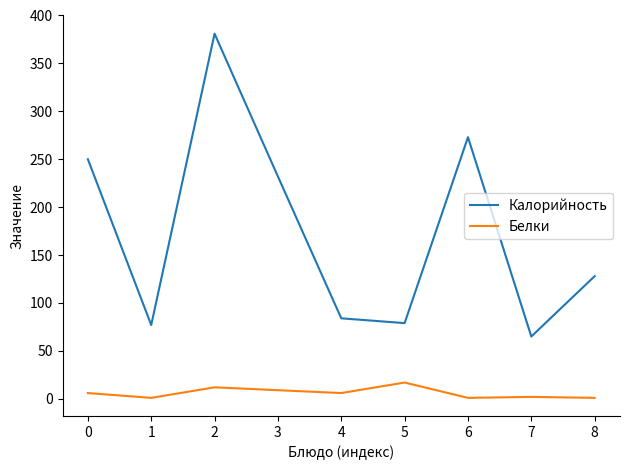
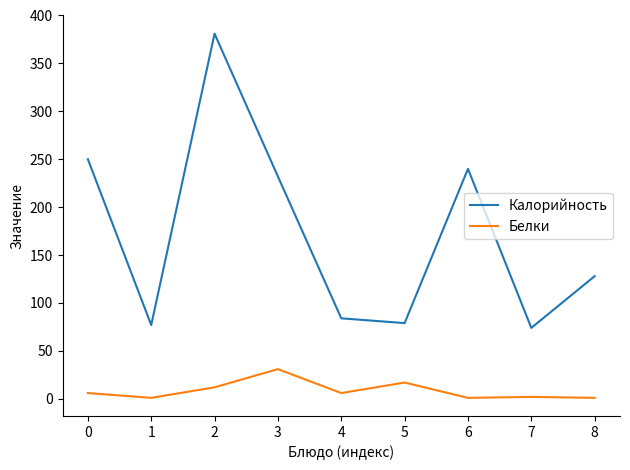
Белки, 3: 10 -> 30
Калорийность, 6: 270 -> 240
Калорийность, 7: 65 -> 74
